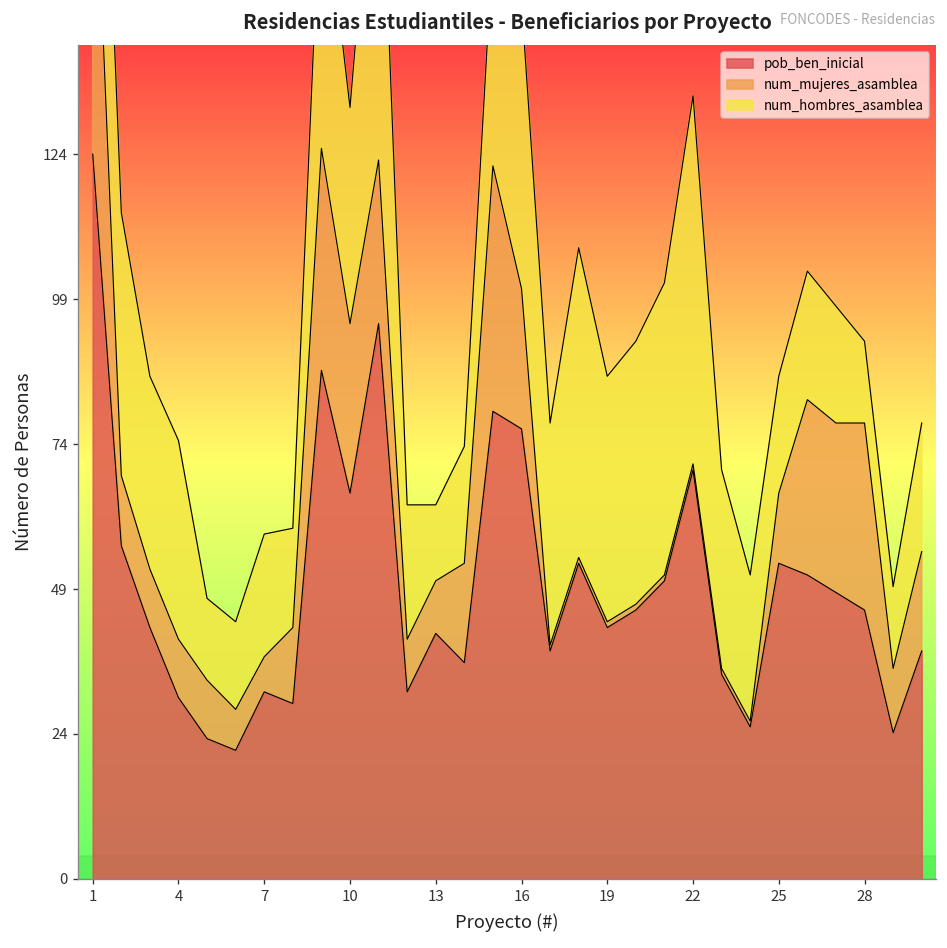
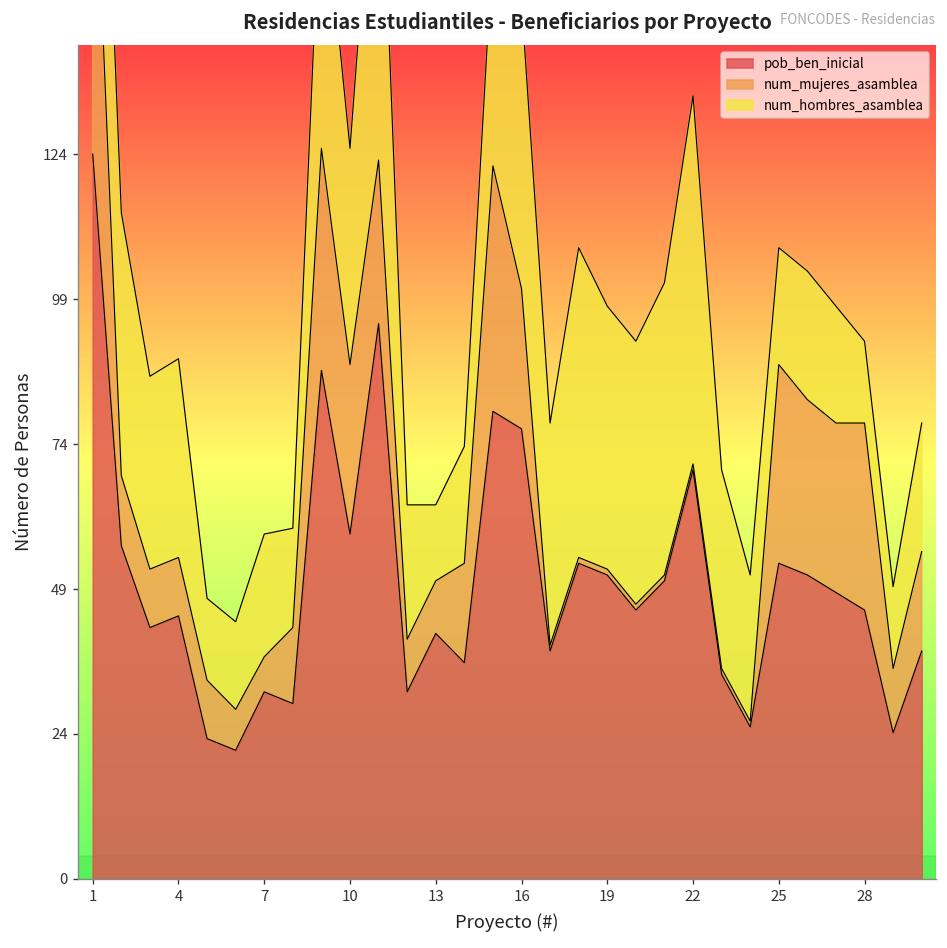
pob_ben_inicial, 4: 31 -> 45
pob_ben_inicial, 10: 66 -> 59
pob_ben_inicial, 19: 43 -> 52
num_hombres_asamblea, 19: 42 -> 45
num_mujeres_asamblea, 25: 12 -> 34
